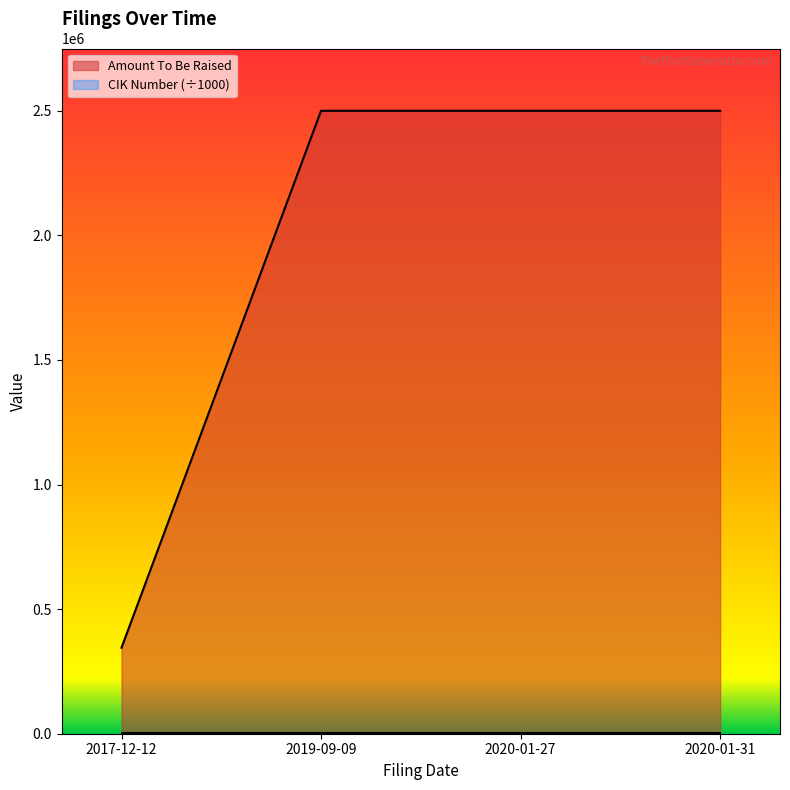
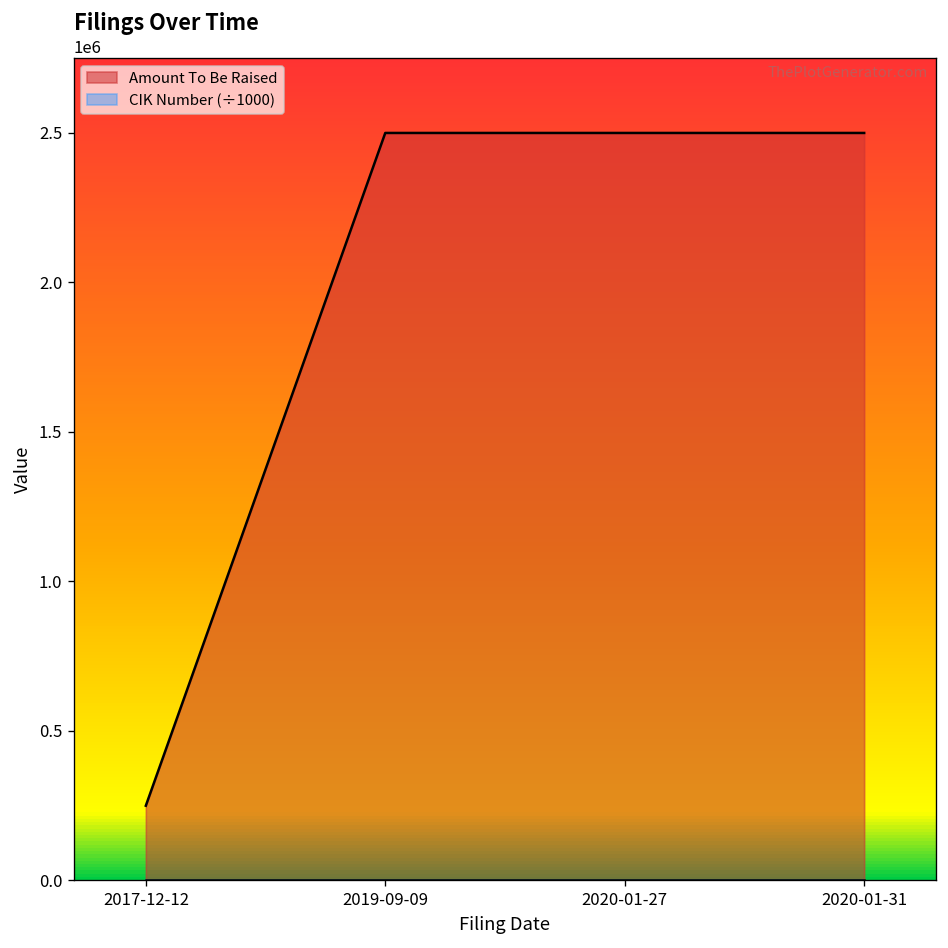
Amount To Be Raised, 2017-12-12: 350000 -> 250000
